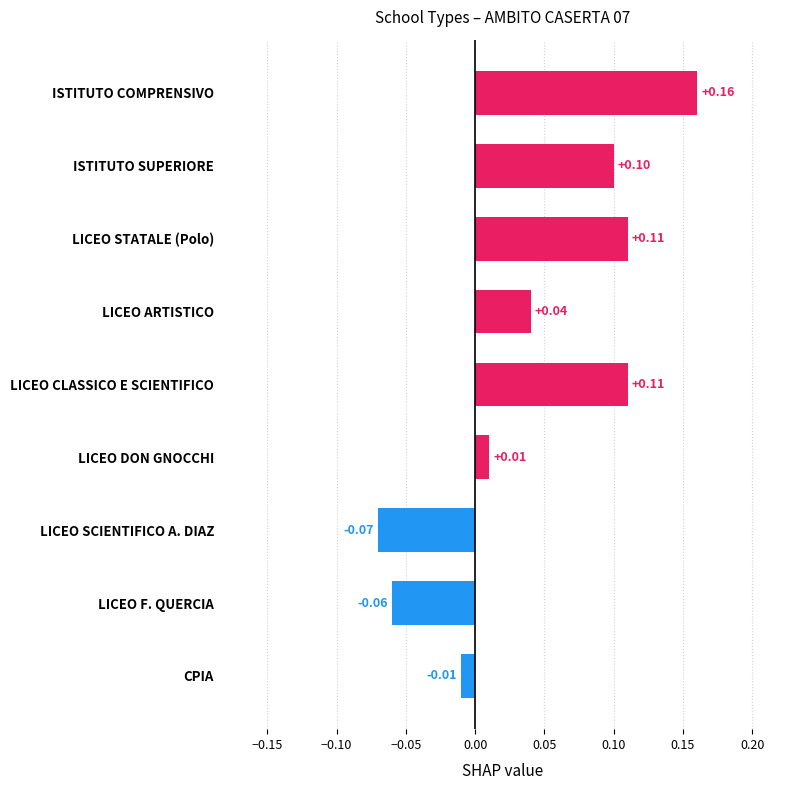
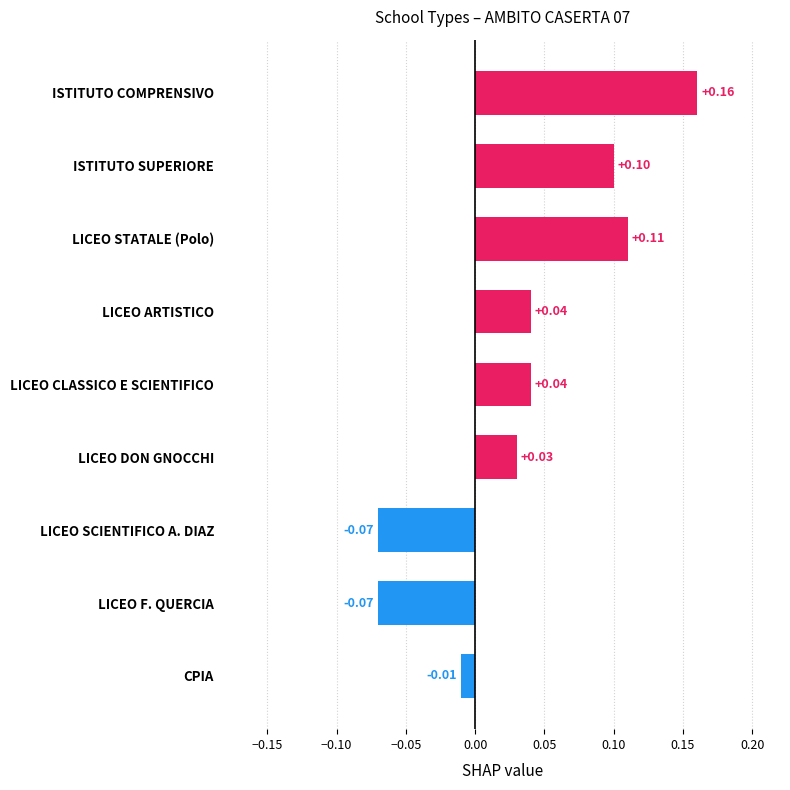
LICEO CLASSICO E SCIENTIFICO: +0.11 -> +0.04
LICEO DON GNOCCHI: +0.01 -> +0.03
LICEO F. QUERCIA: -0.06 -> -0.07
